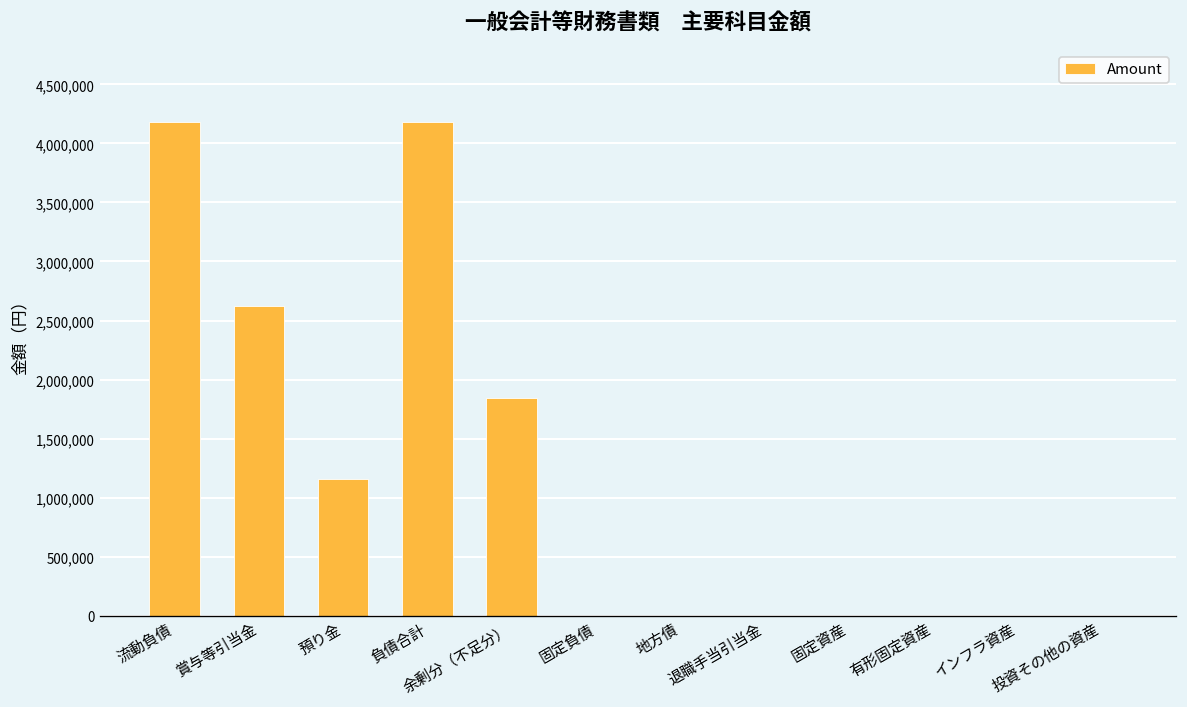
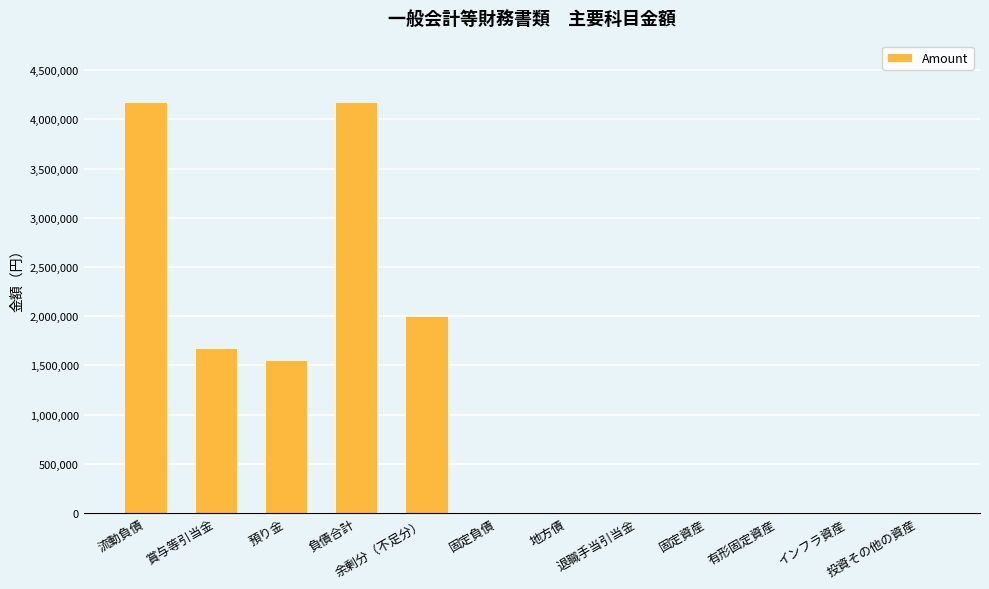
賞与等引当金: 2,600,000 -> 1,700,000
預り金: 1,200,000 -> 1,600,000
余剰分（不足分）: 1,800,000 -> 2,000,000
